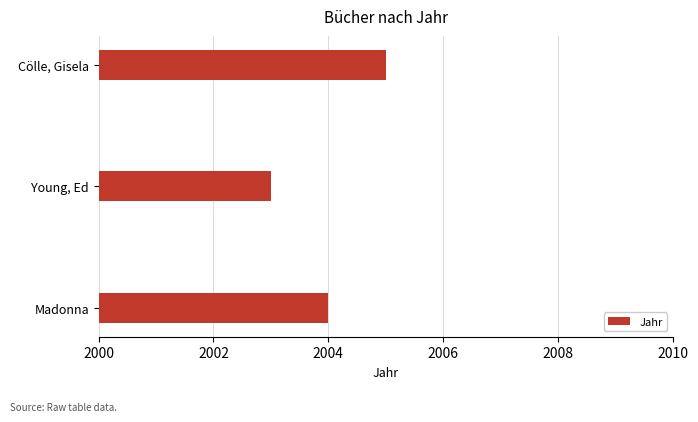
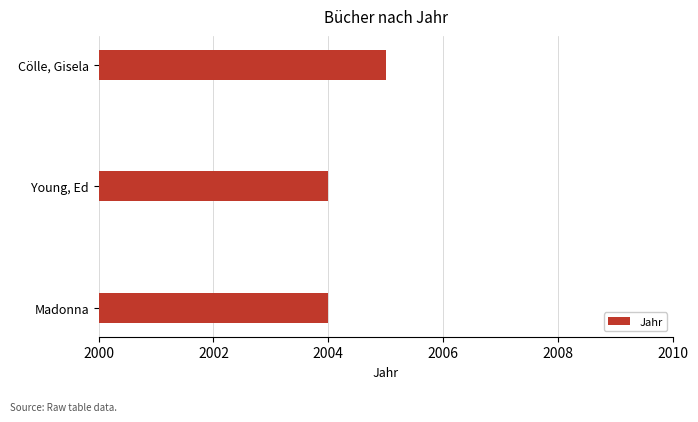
Young, Ed: 2003 -> 2004
